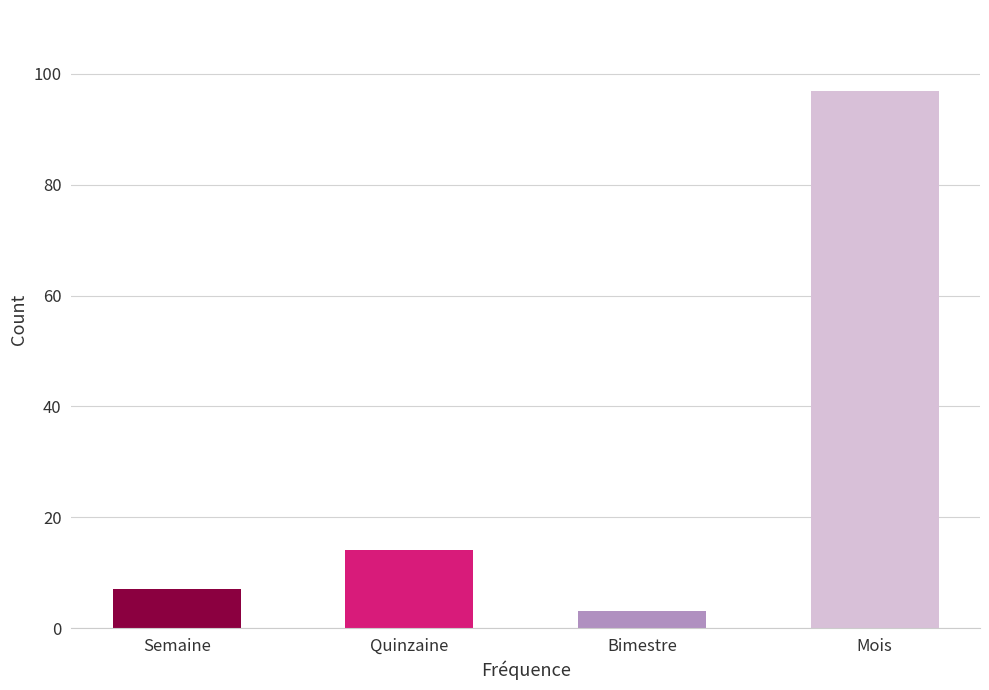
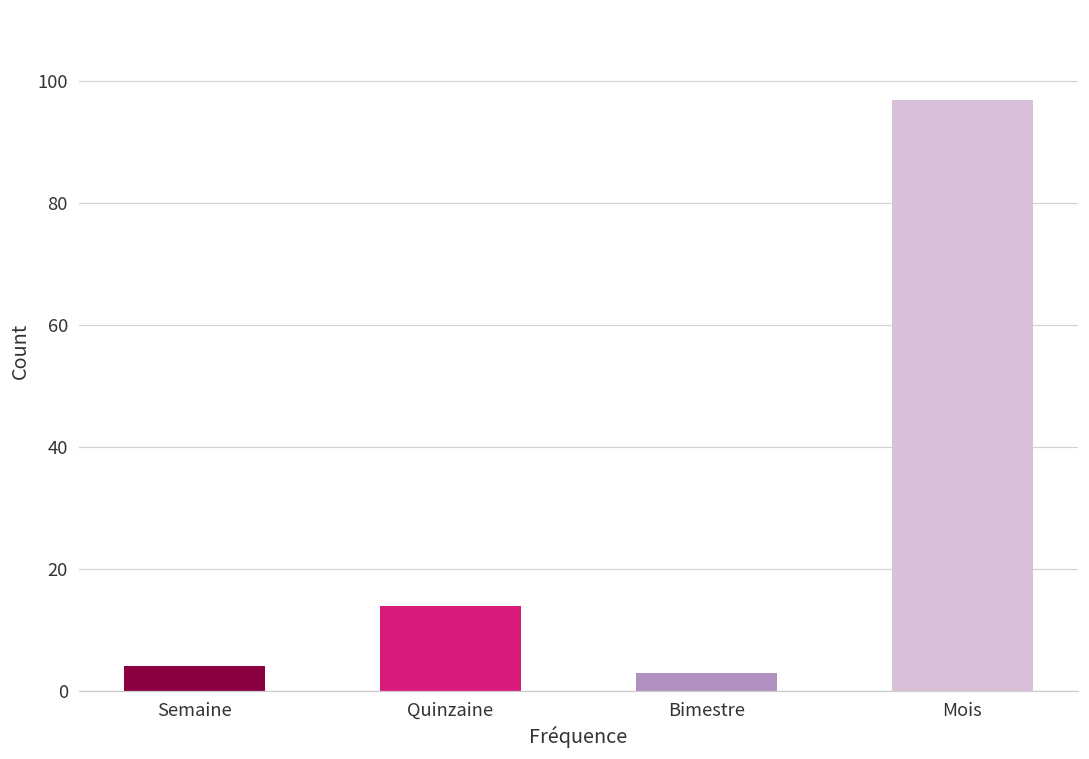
Semaine: 7 -> 4
